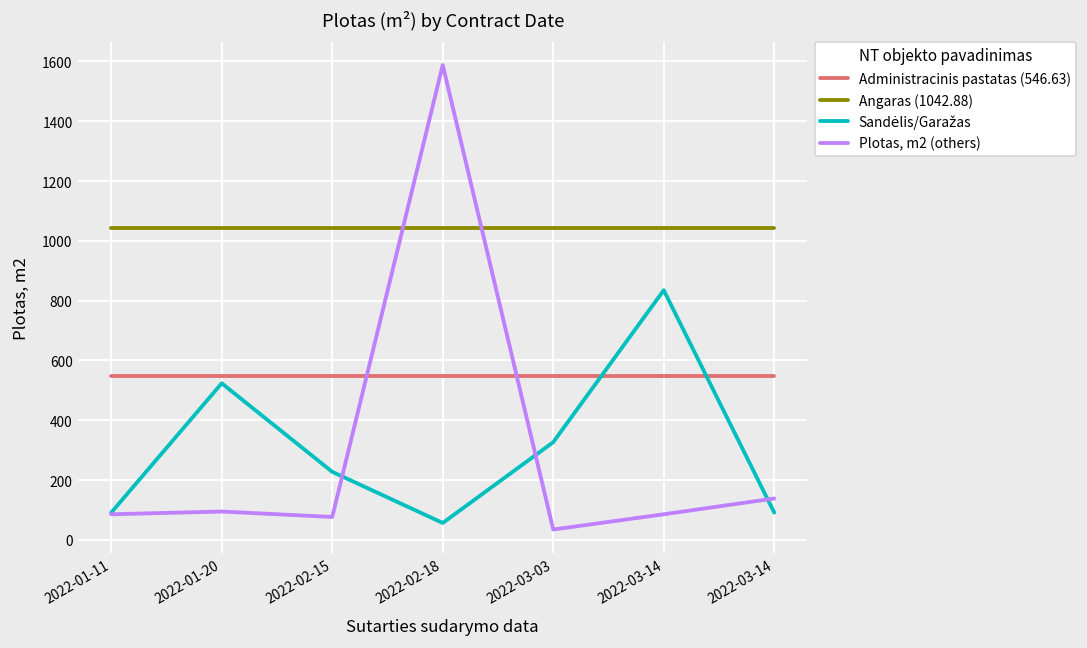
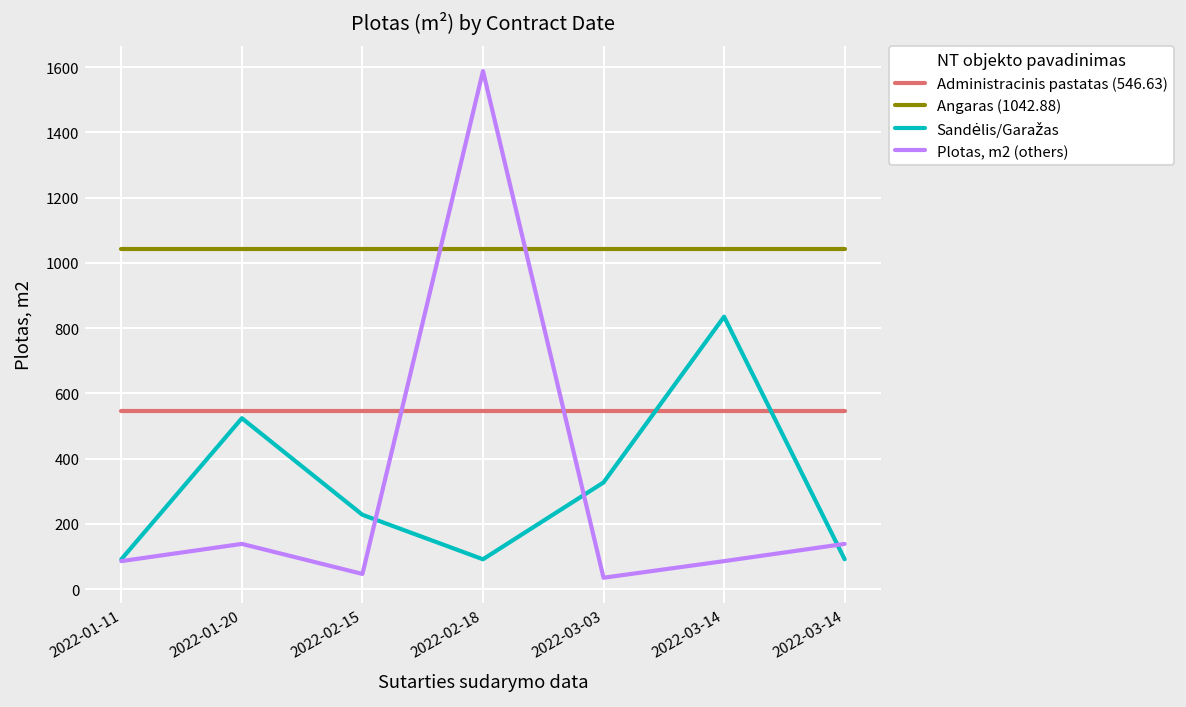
Plotas, m2 (others), 2022-01-20: 90 -> 140
Plotas, m2 (others), 2022-02-15: 80 -> 50
Sandėlis/Garažas, 2022-02-18: 60 -> 90
